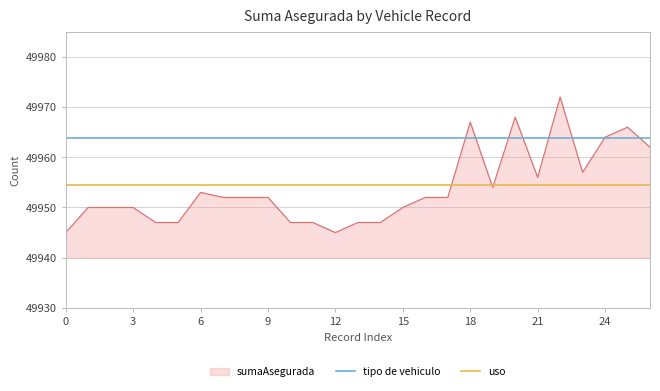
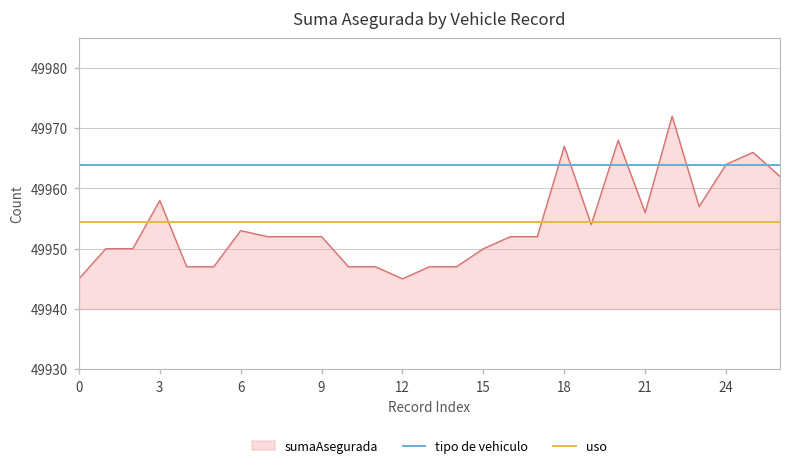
3: 49950 -> 49958
